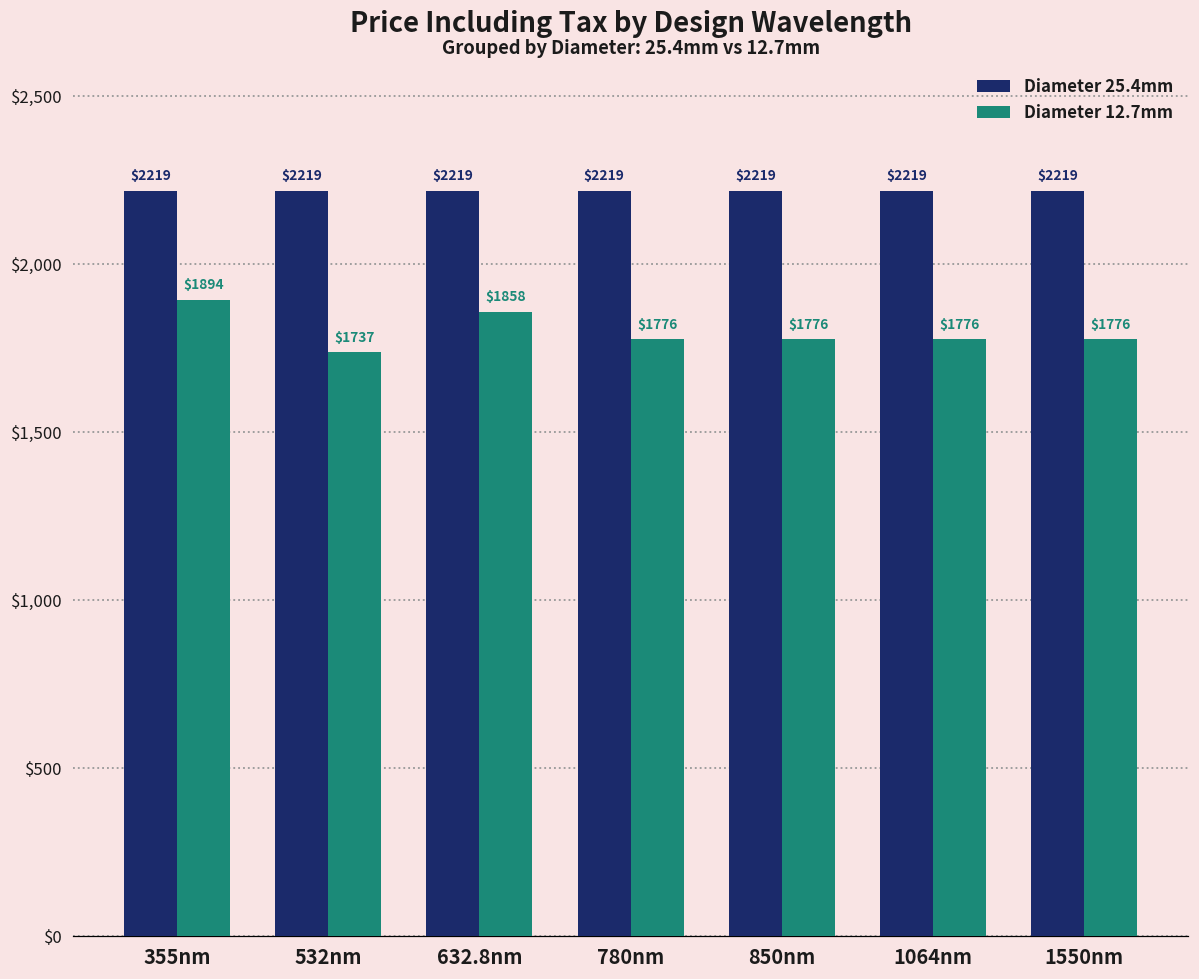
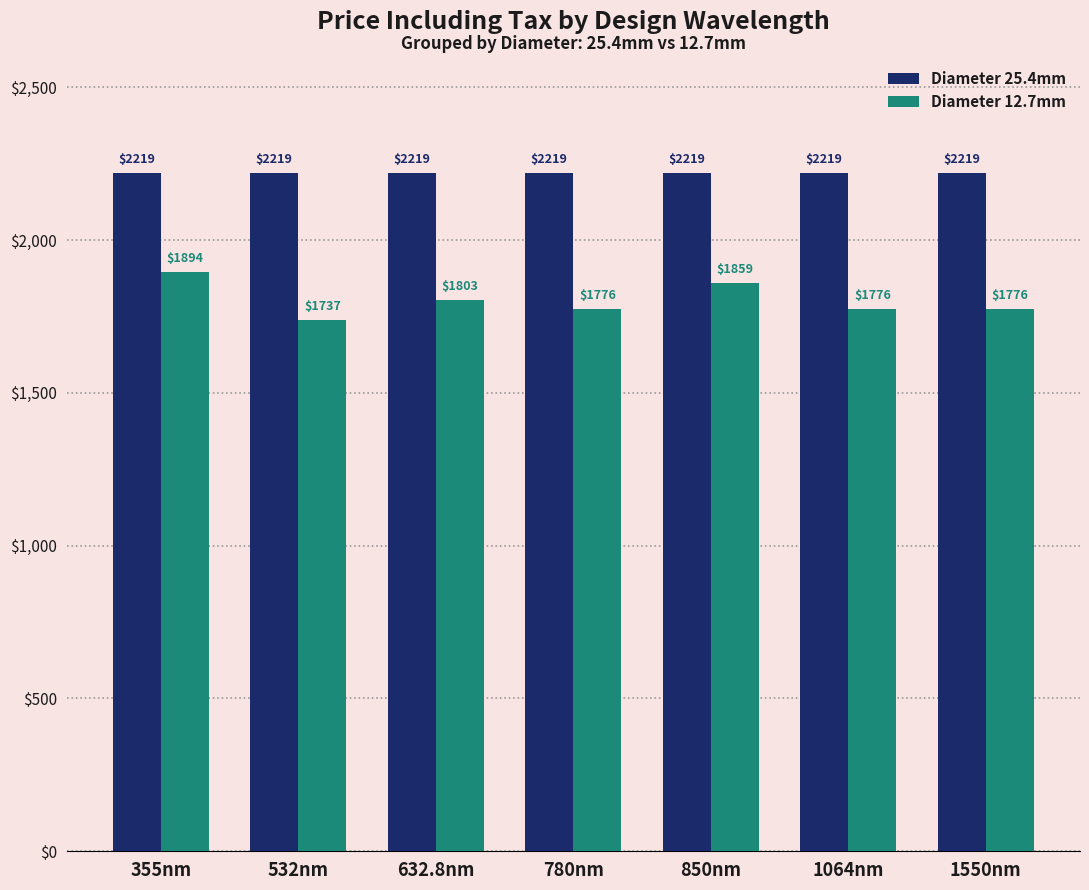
Diameter 12.7mm, 632.8nm: $1858 -> $1803
Diameter 12.7mm, 850nm: $1776 -> $1859
